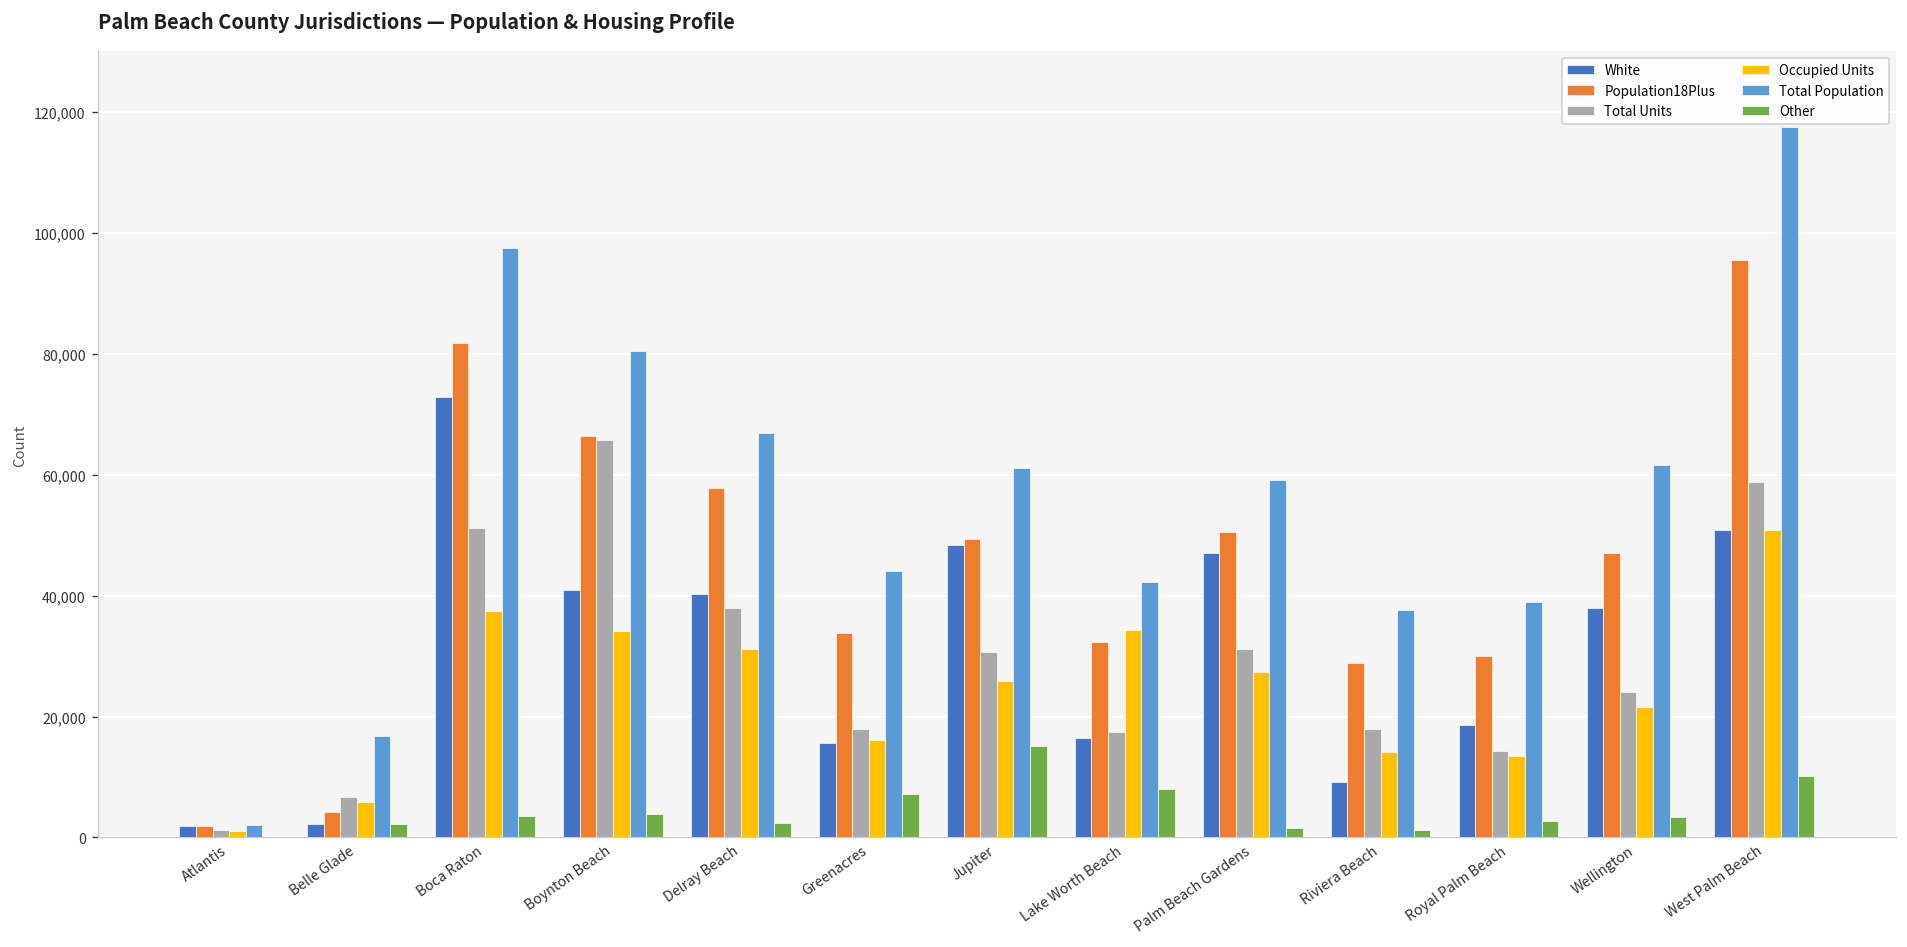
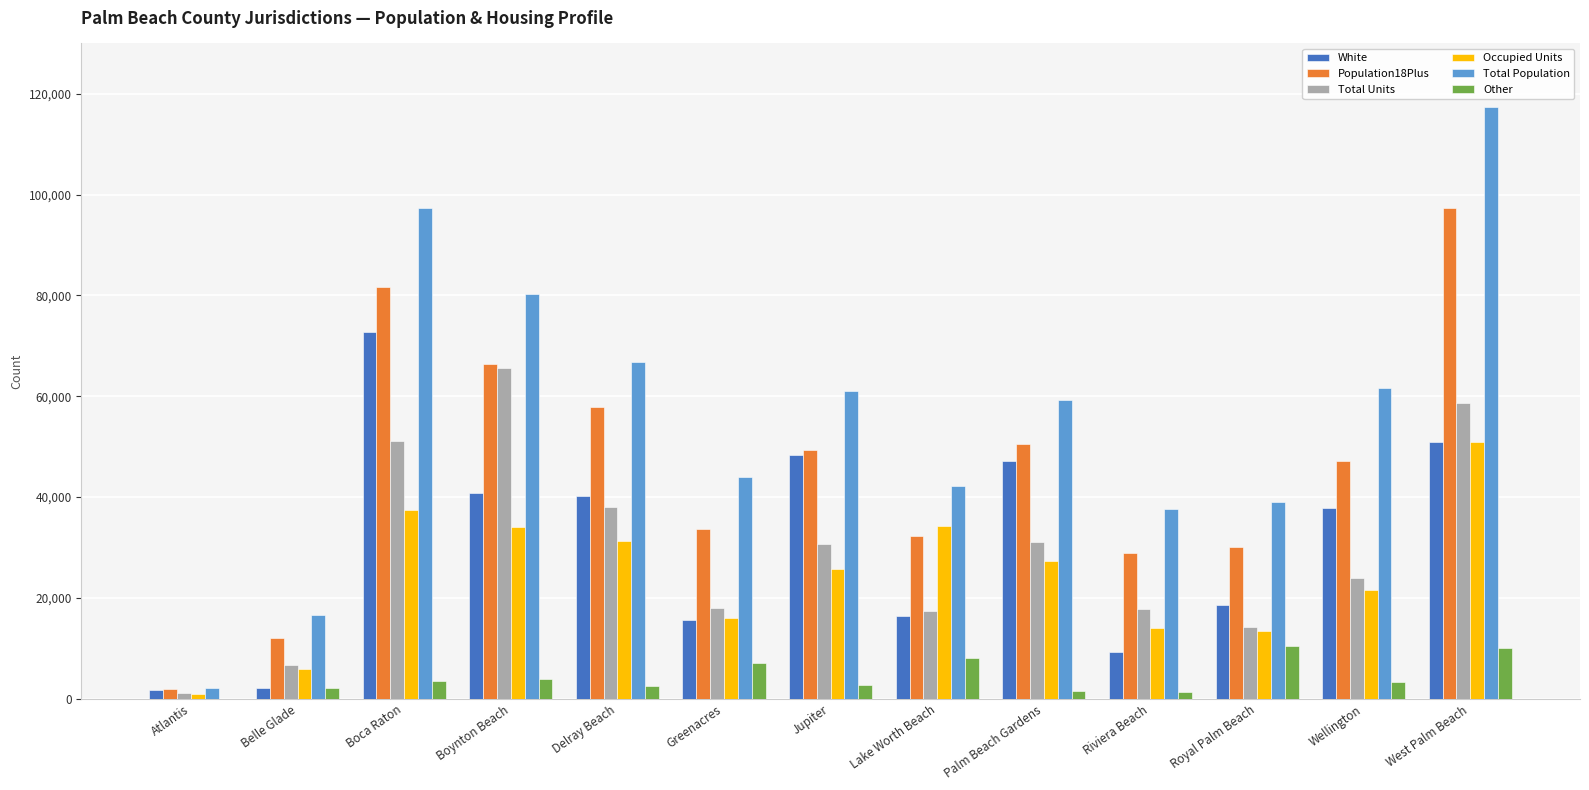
Population18Plus, Belle Glade: 4,000 -> 12,000
Other, Jupiter: 15,000 -> 3,000
Other, Royal Palm Beach: 3,000 -> 10,000
Population18Plus, West Palm Beach: 96,000 -> 97,000
